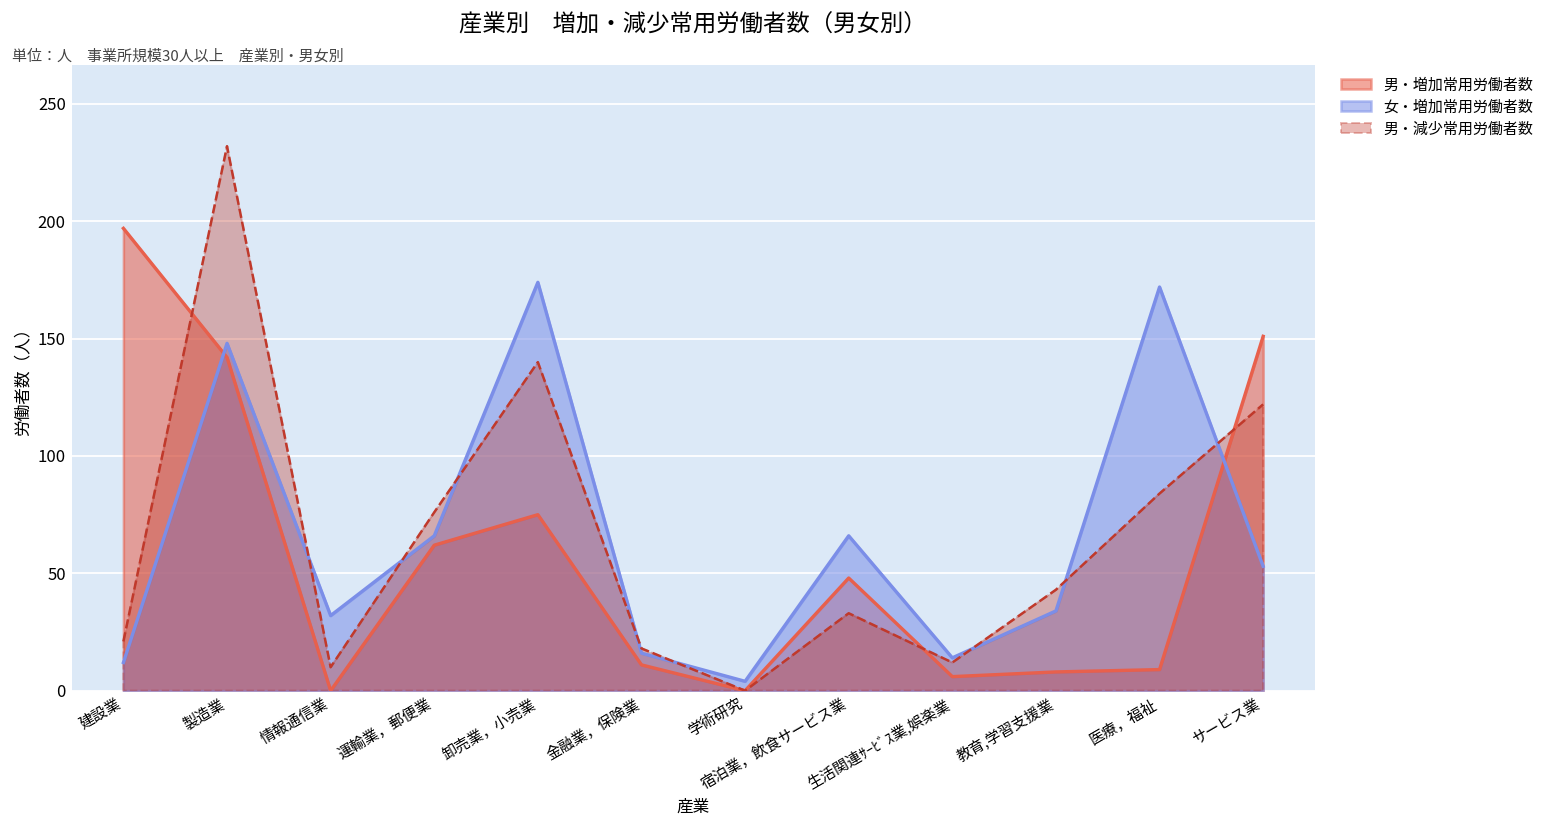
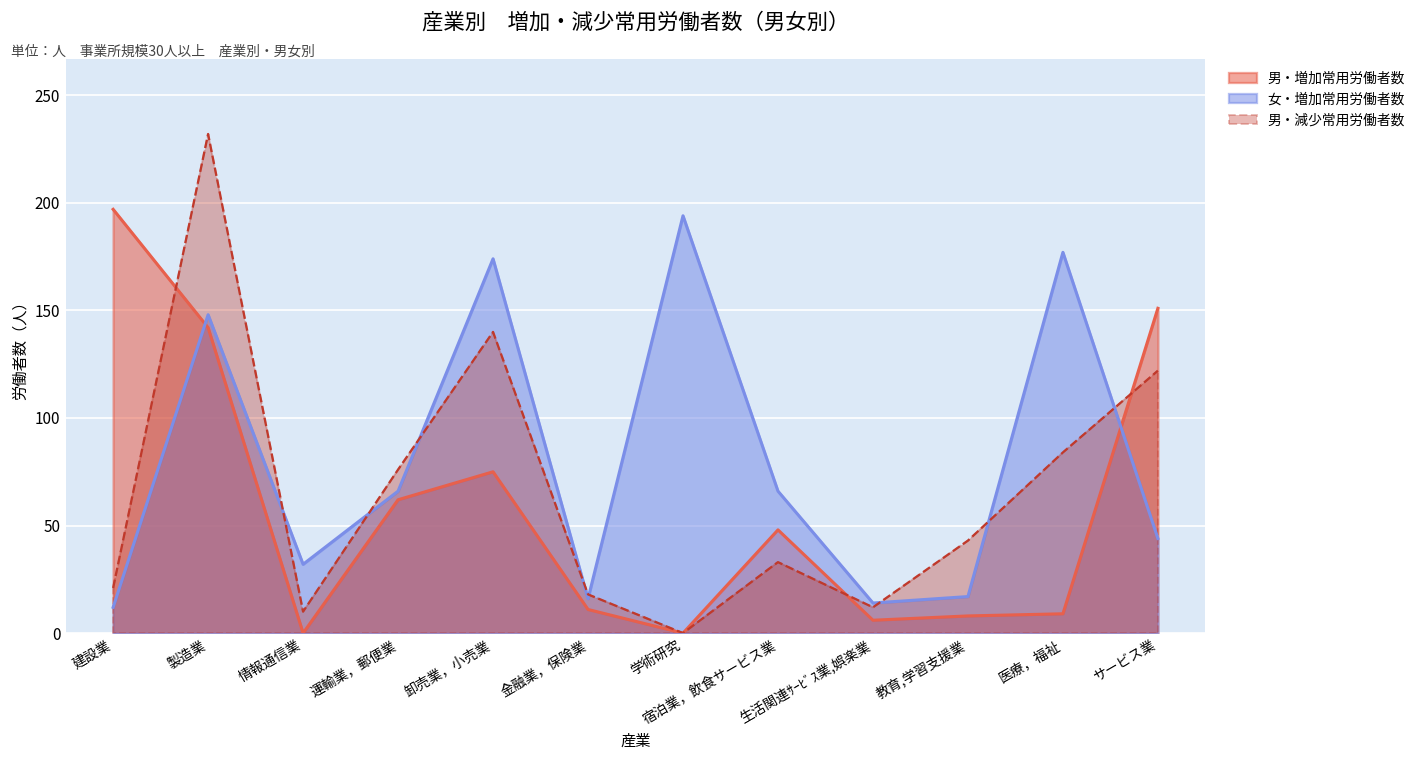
女・増加常用労働者数, 学術研究: 4 -> 194
女・増加常用労働者数, 教育,学習支援業: 34 -> 17
女・増加常用労働者数, 医療，福祉: 172 -> 177
女・増加常用労働者数, サービス業: 53 -> 44
